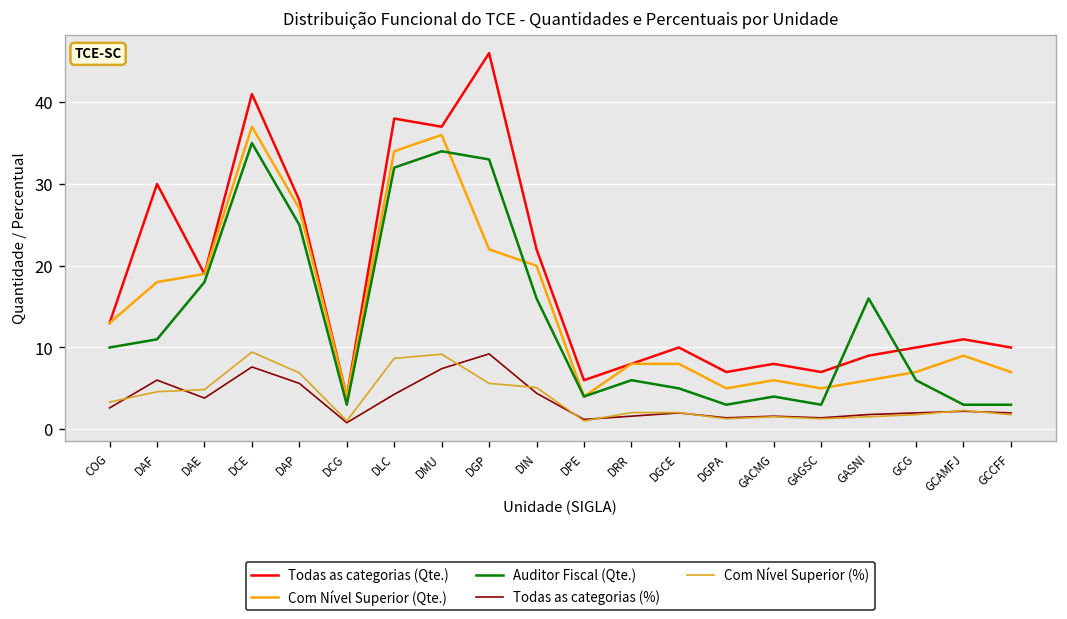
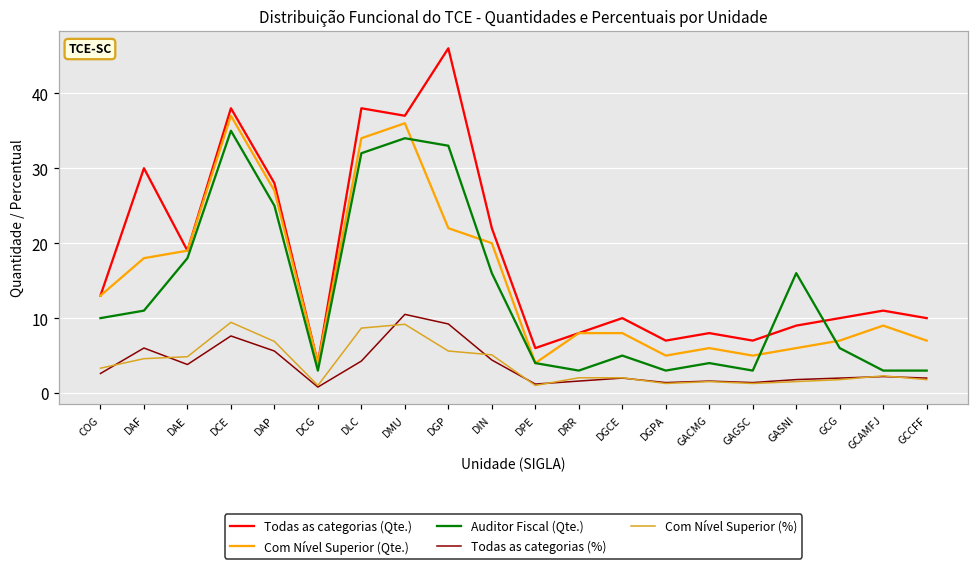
Todas as categorias (Qte.), DCE: 41 -> 38
Todas as categorias (%), DMU: 7 -> 11
Auditor Fiscal (Qte.), DRR: 6 -> 3
